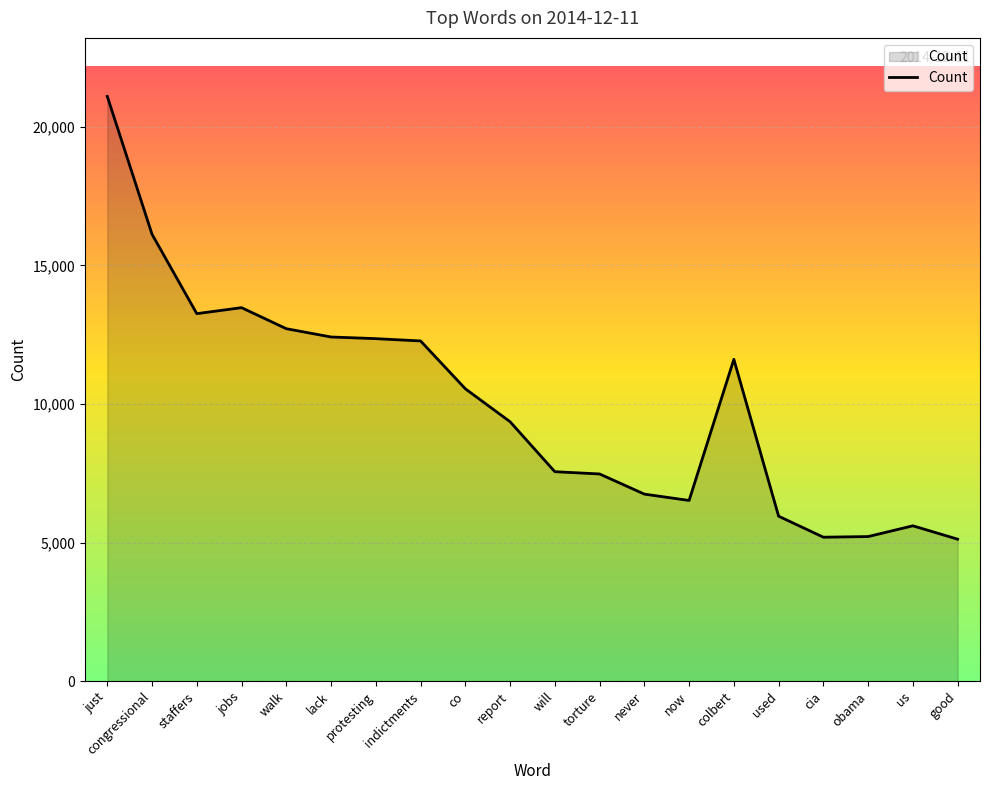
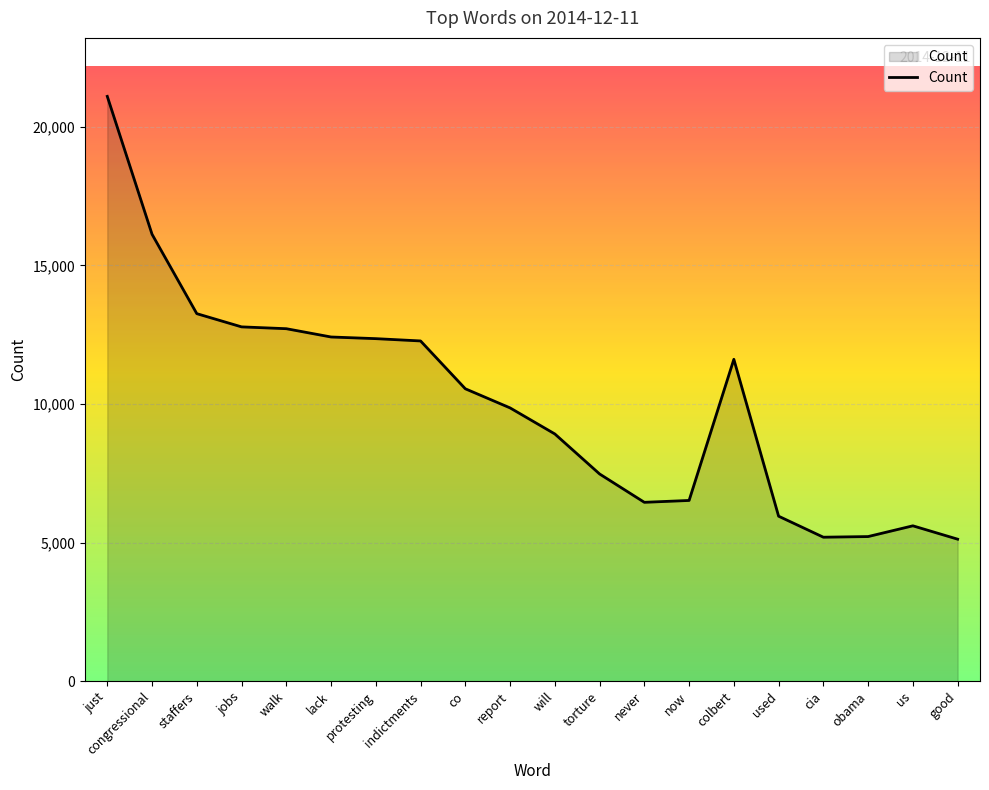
jobs: 13,500 -> 12,800
report: 9,400 -> 9,900
will: 7,600 -> 8,900
never: 6,800 -> 6,500
